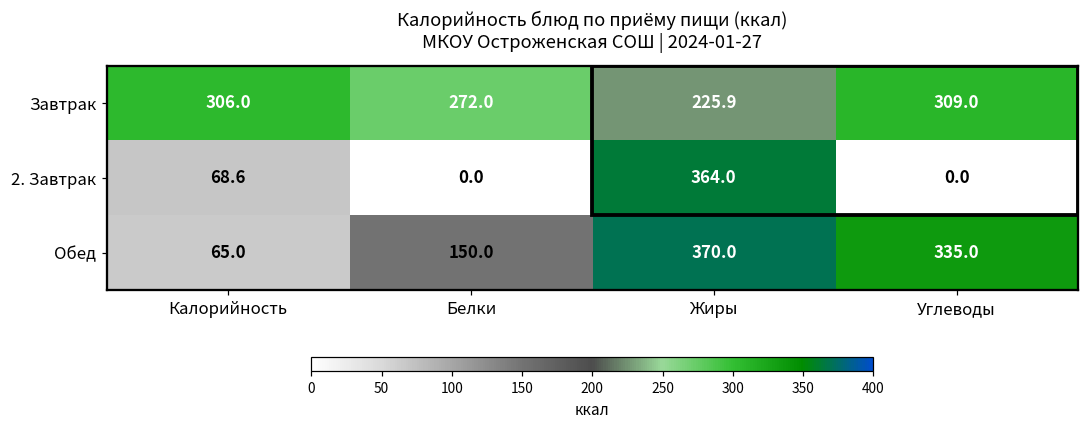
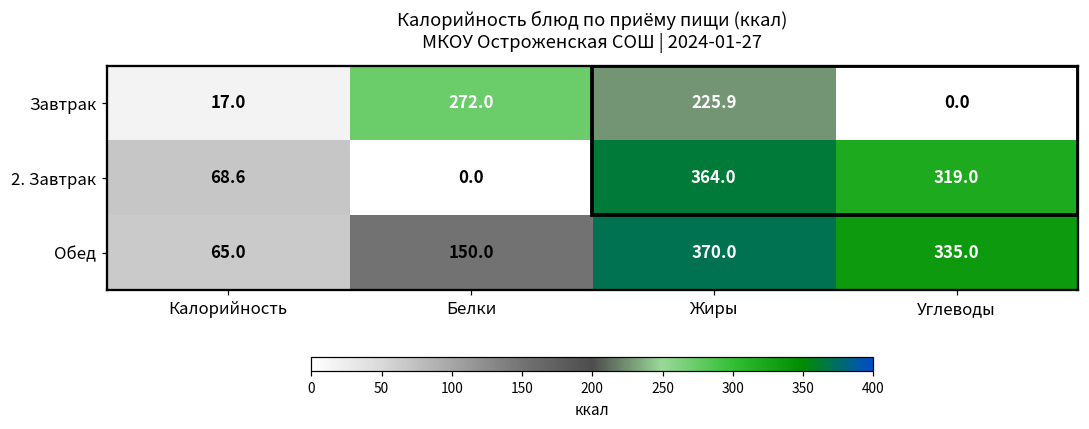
Завтрак, Калорийность: 306.0 -> 17.0
Завтрак, Углеводы: 309.0 -> 0.0
2. Завтрак, Углеводы: 0.0 -> 319.0
